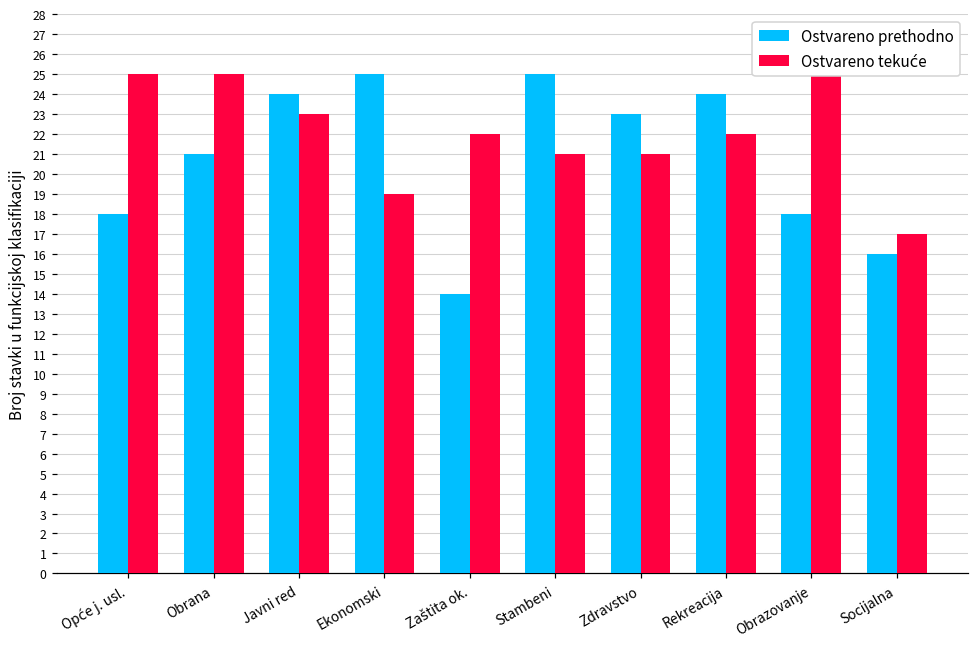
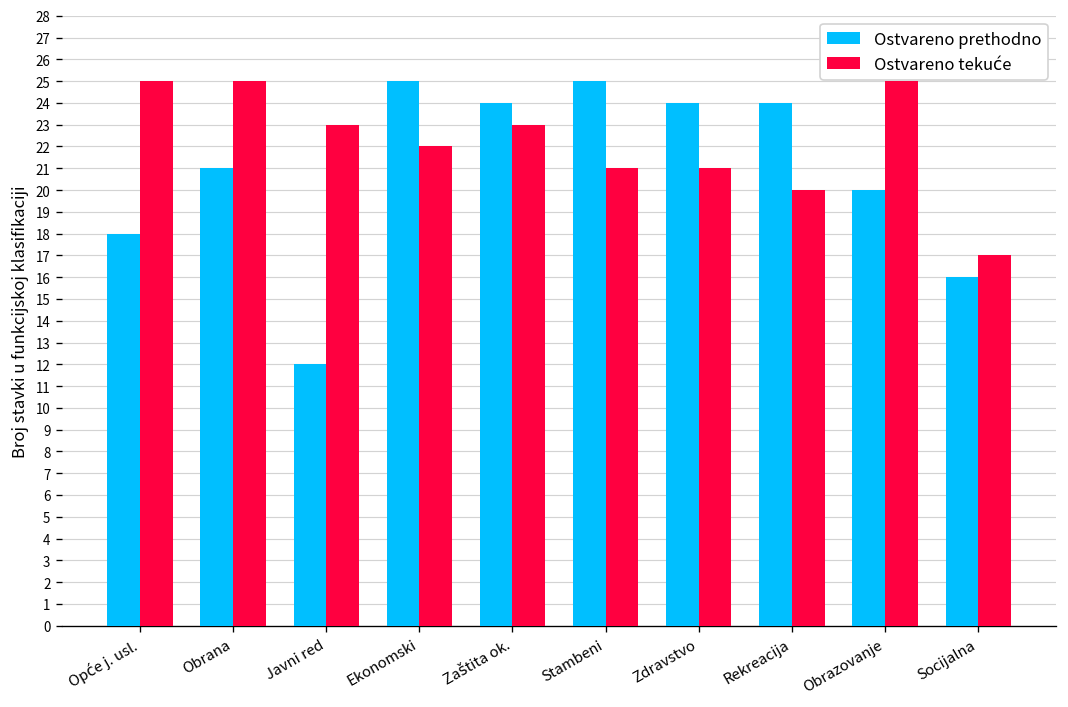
Ostvareno prethodno, Javni red: 24 -> 12
Ostvareno tekuće, Ekonomski: 19 -> 22
Ostvareno prethodno, Zaštita ok.: 14 -> 24
Ostvareno tekuće, Zaštita ok.: 22 -> 23
Ostvareno prethodno, Zdravstvo: 23 -> 24
Ostvareno tekuće, Rekreacija: 22 -> 20
Ostvareno prethodno, Obrazovanje: 18 -> 20
